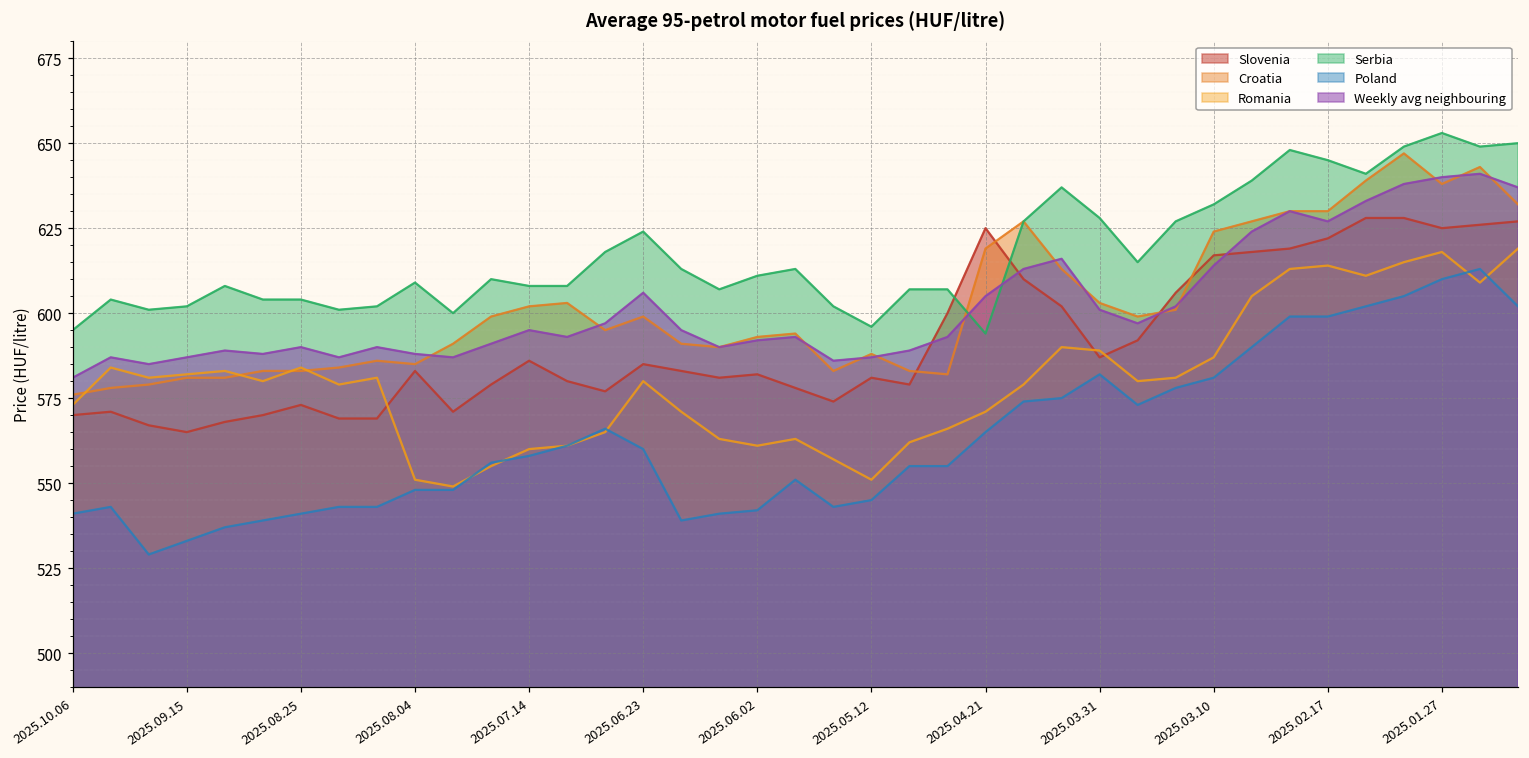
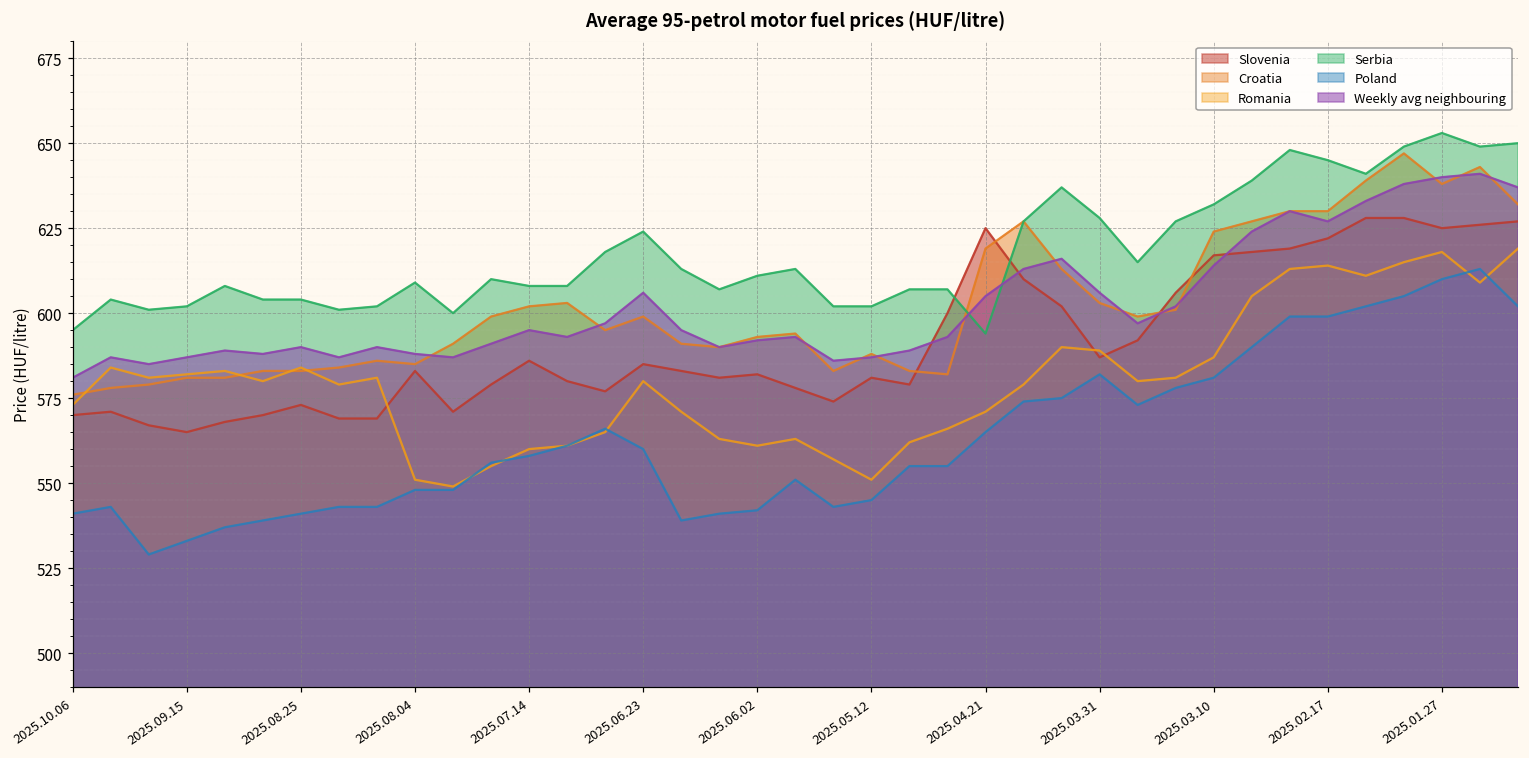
Serbia, 2025.05.12: 596 -> 602
Weekly avg neighbouring, 2025.03.31: 601 -> 606
